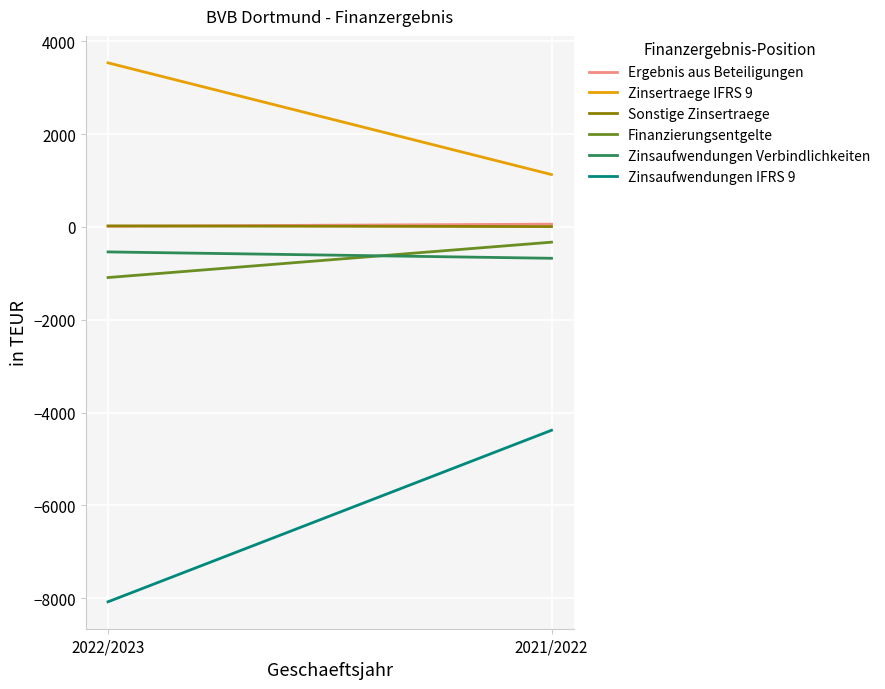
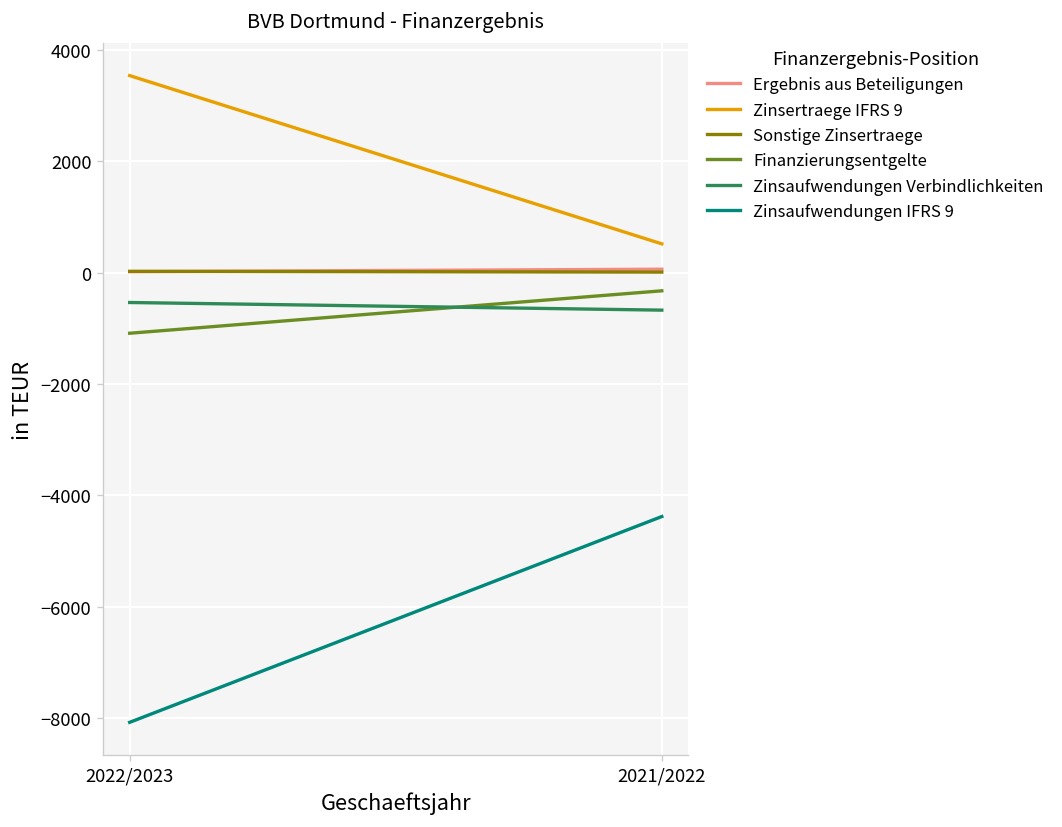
Zinsertraege IFRS 9, 2021/2022: 1100 -> 500
